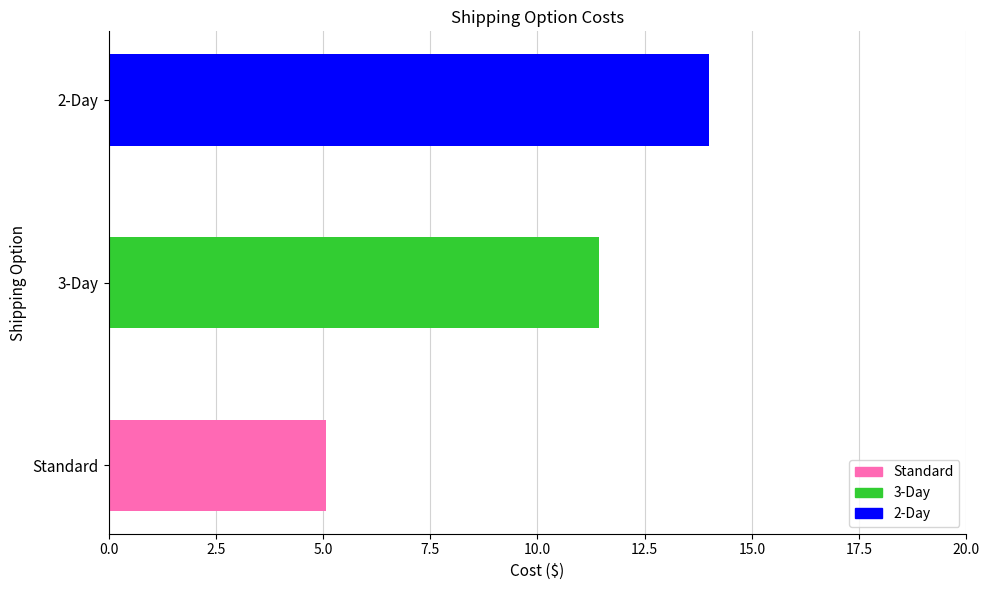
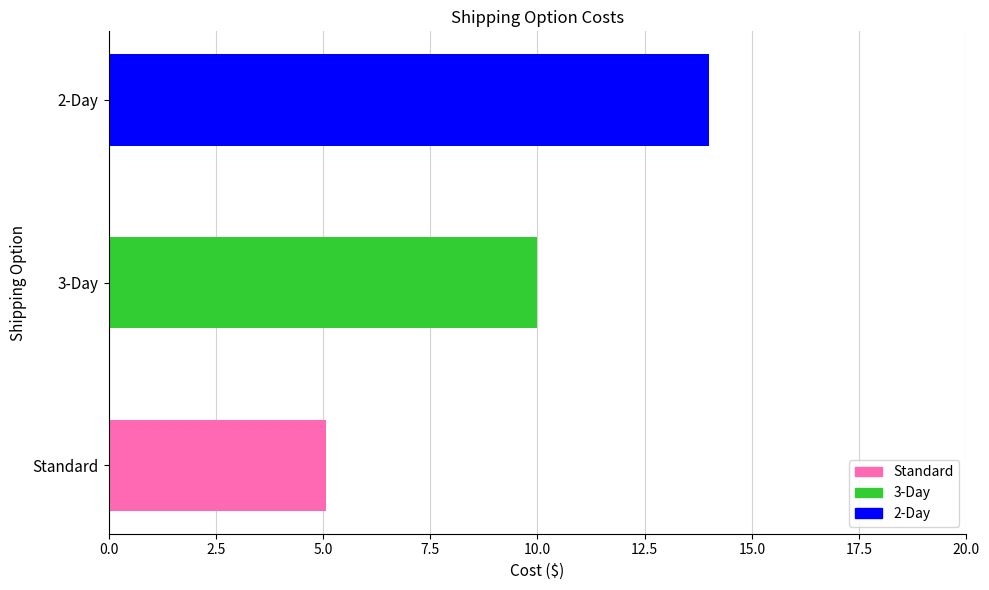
3-Day: 11.4 -> 10.0
